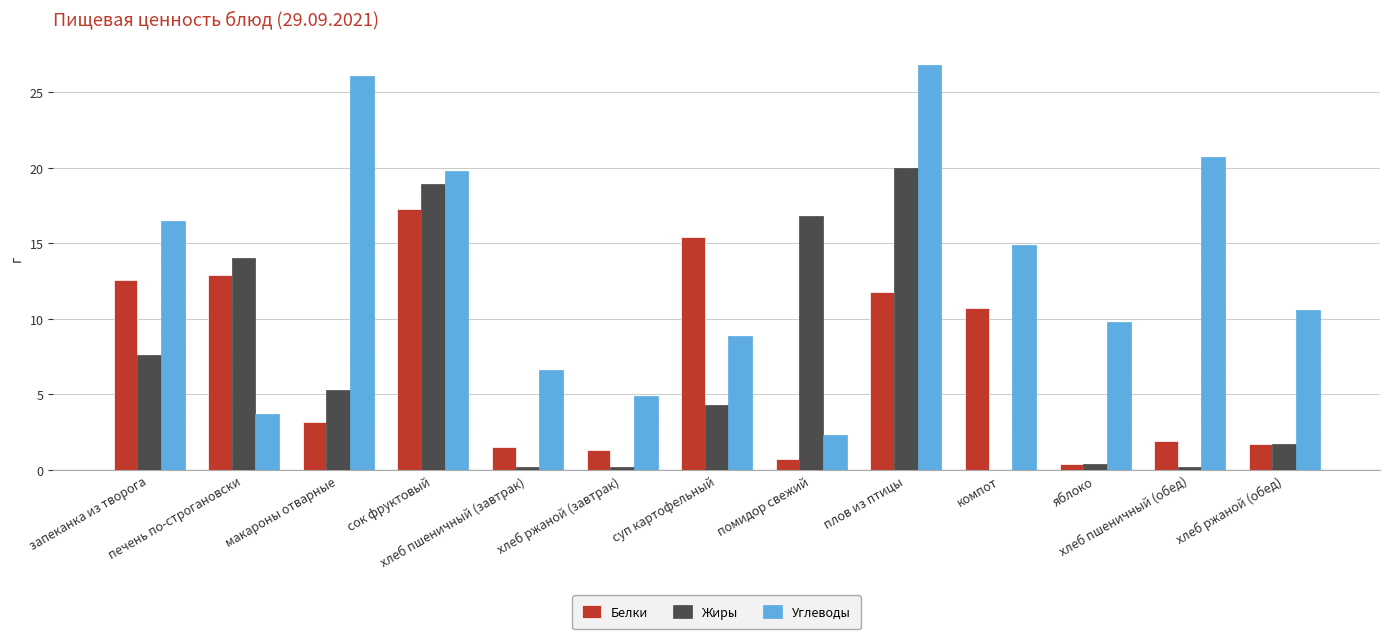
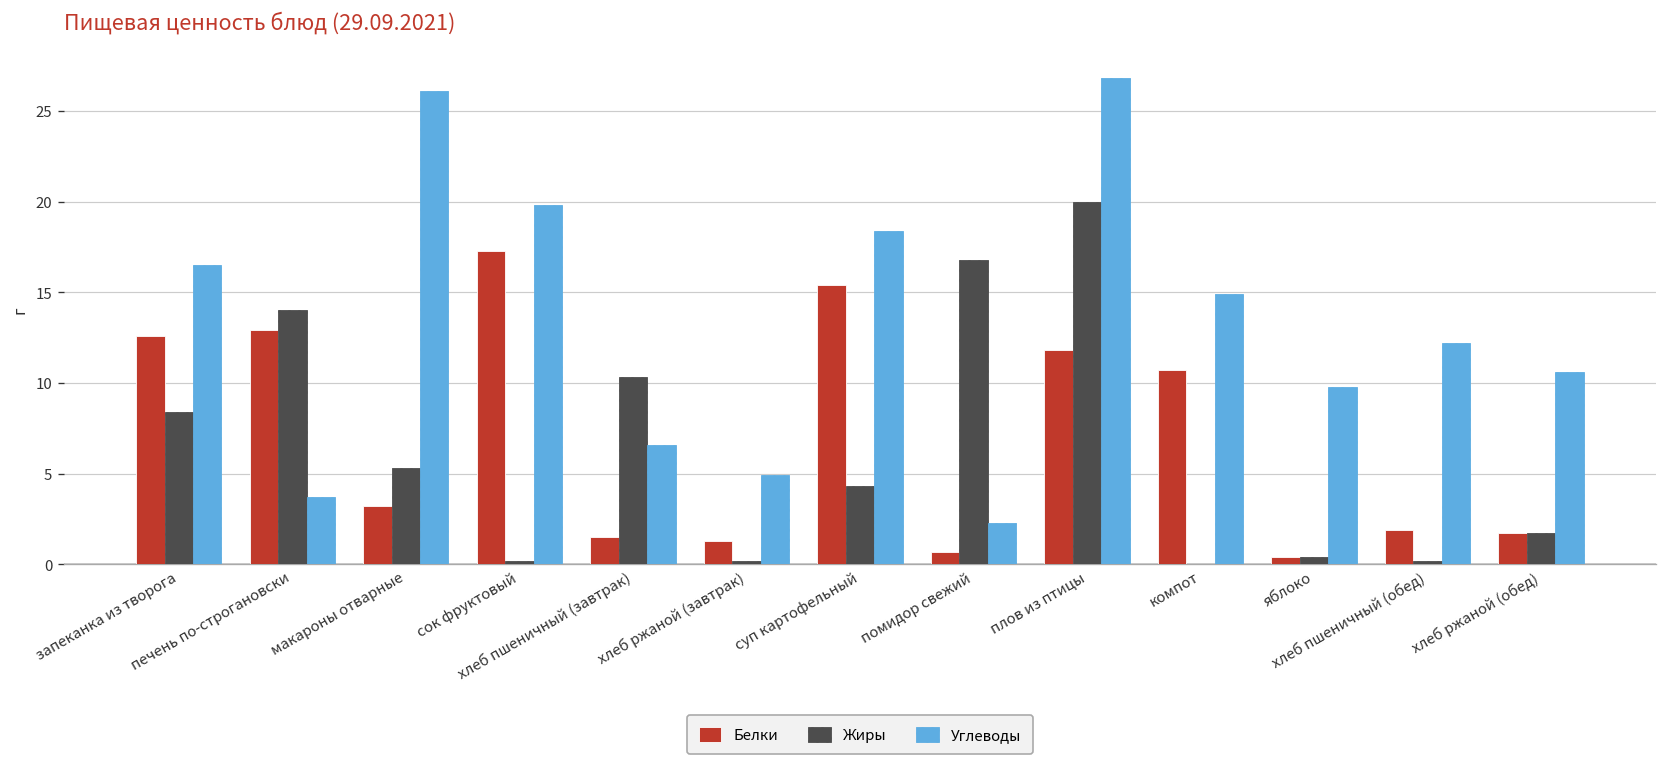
Жиры, запеканка из творога: 7.6 -> 8.4
Жиры, сок фруктовый: 18.9 -> 0.2
Жиры, хлеб пшеничный (завтрак): 0.2 -> 10.3
Углеводы, суп картофельный: 8.9 -> 18.4
Углеводы, хлеб пшеничный (обед): 20.7 -> 12.2
